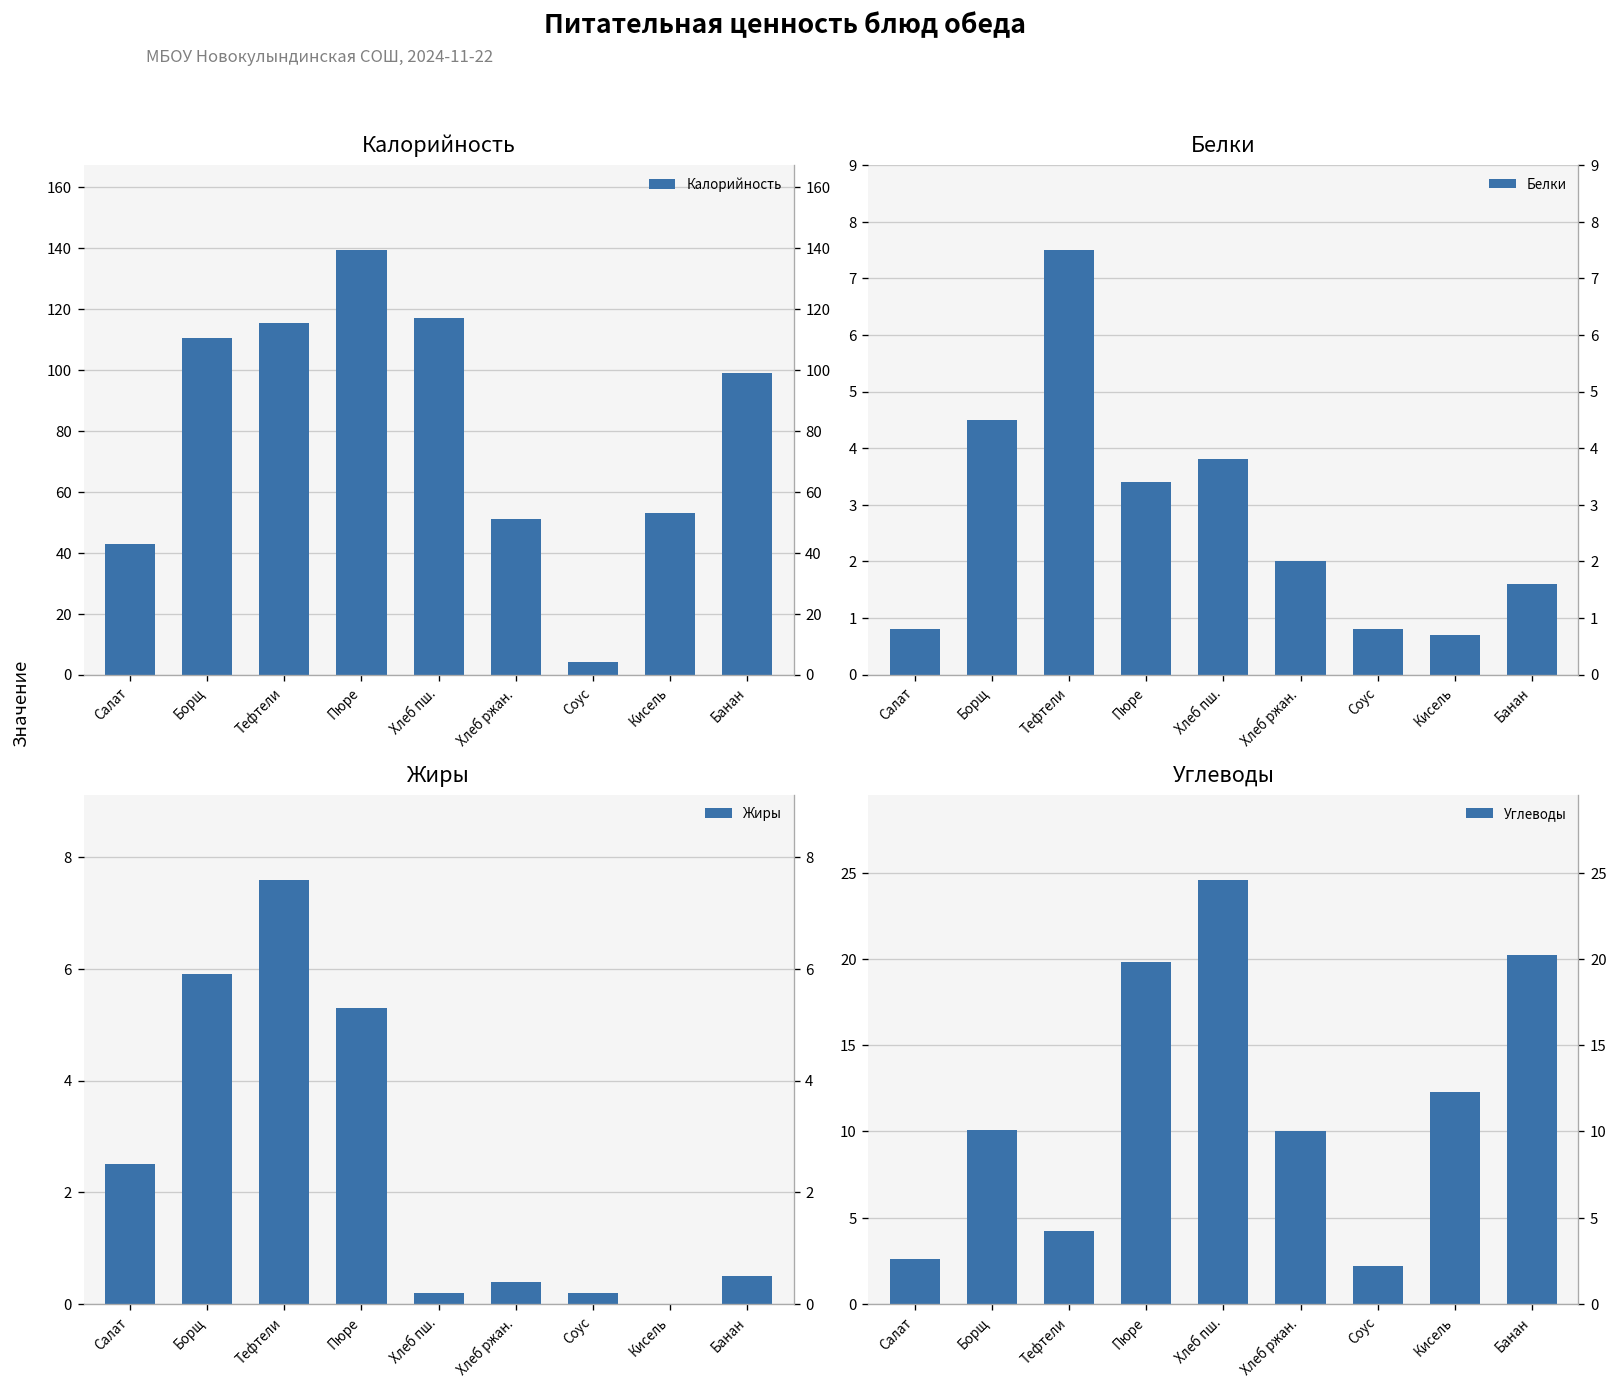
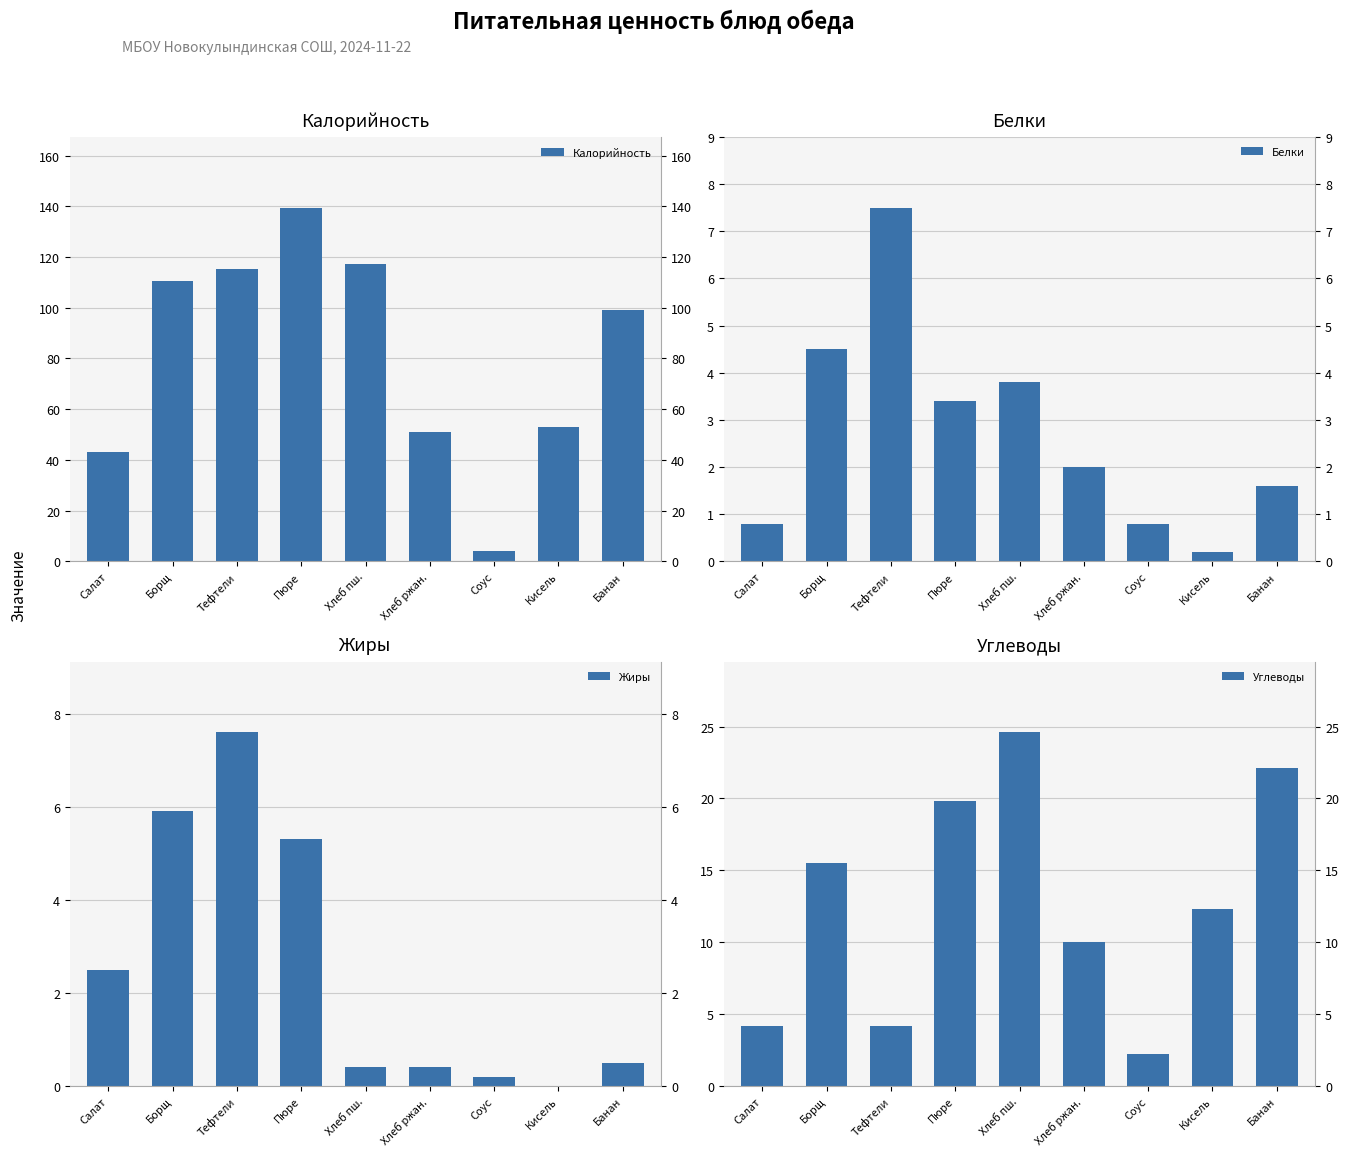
Белки, Кисель: 0.7 -> 0.2
Жиры, Хлеб пш.: 0.2 -> 0.4
Углеводы, Салат: 2.6 -> 4.2
Углеводы, Борщ: 10.1 -> 15.5
Углеводы, Банан: 20.2 -> 22.1
